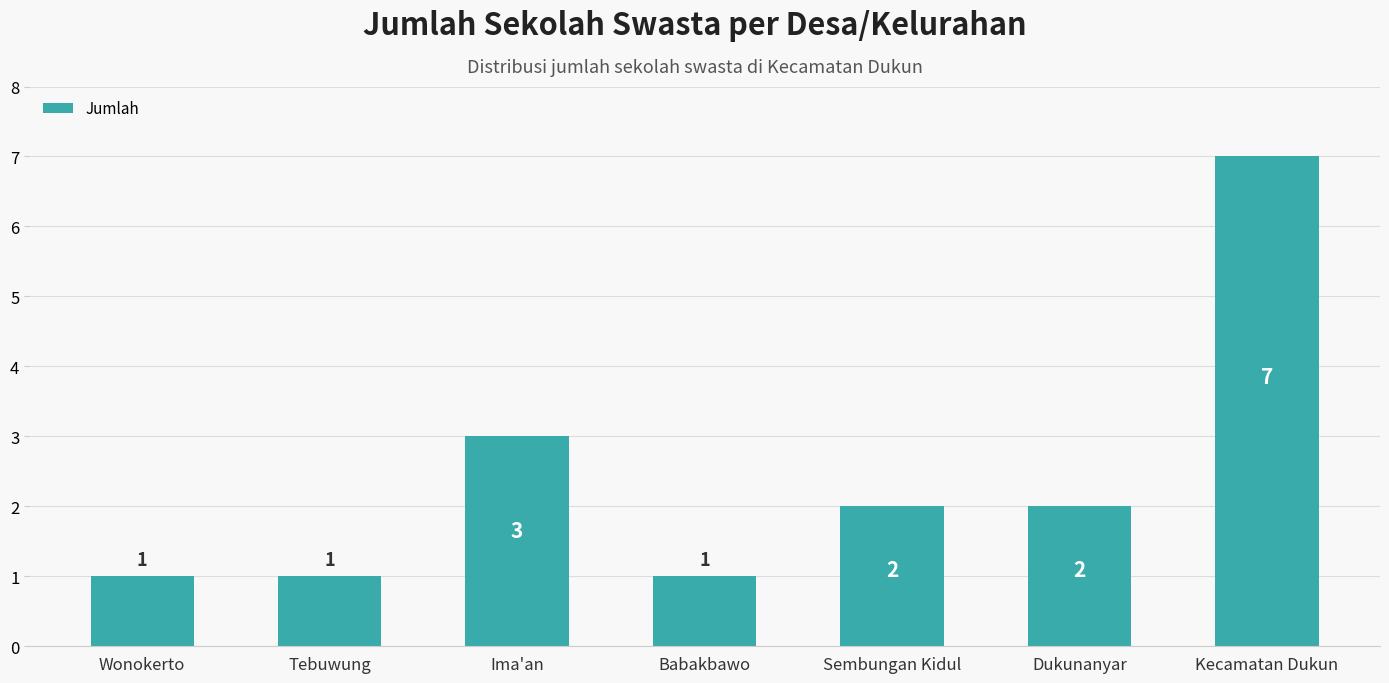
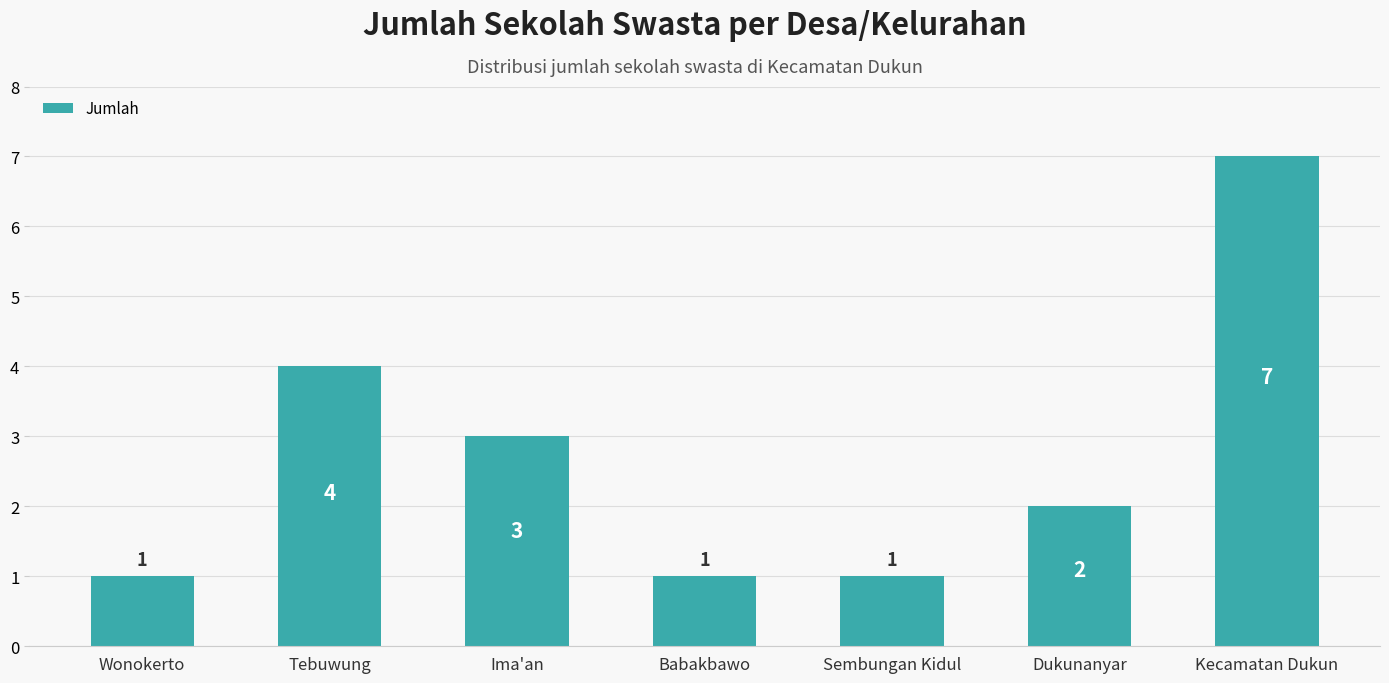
Tebuwung: 1 -> 4
Sembungan Kidul: 2 -> 1
